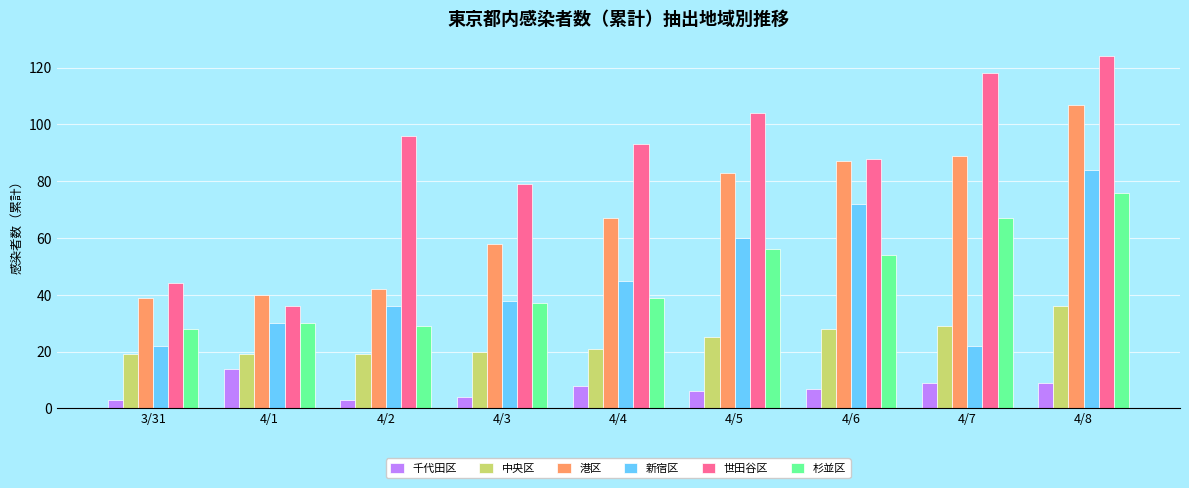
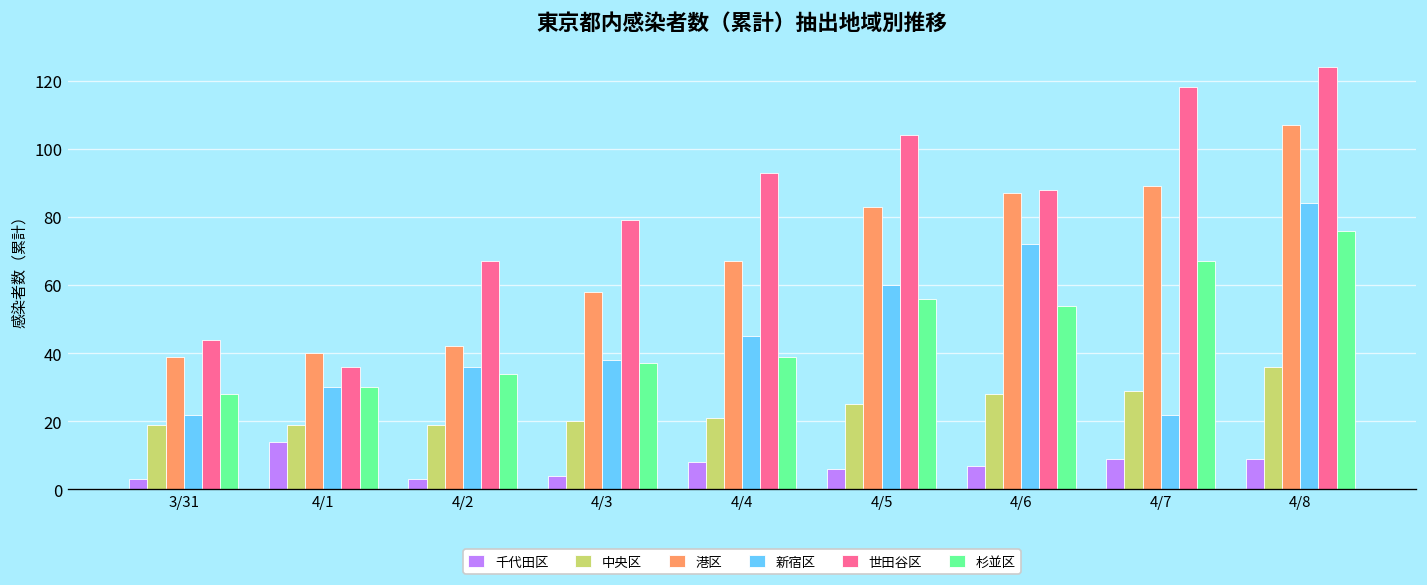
世田谷区, 4/2: 96 -> 67
杉並区, 4/2: 29 -> 34
